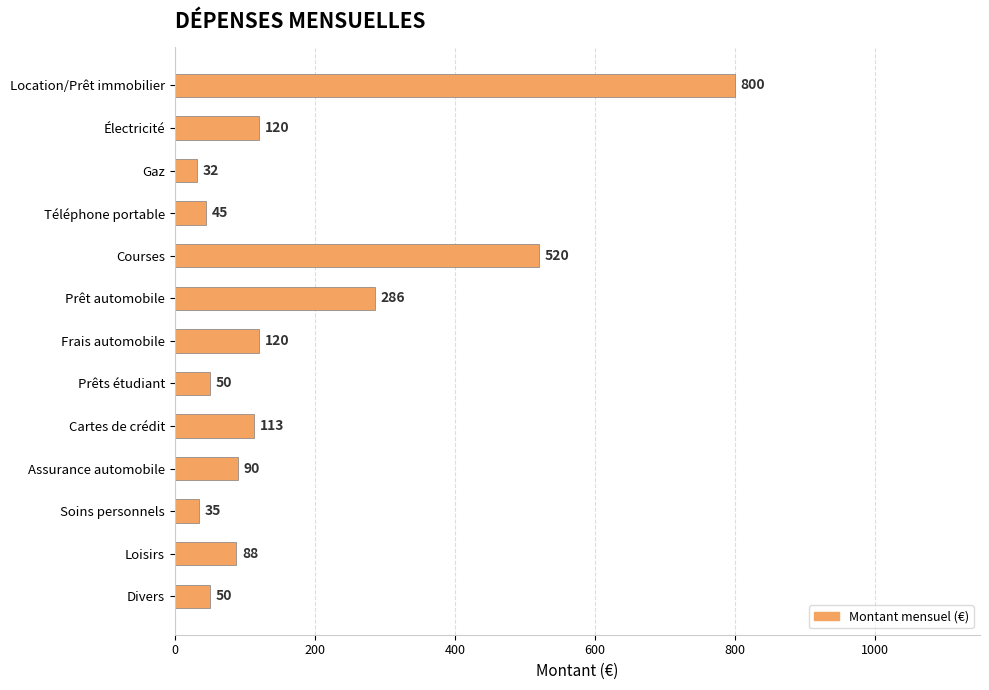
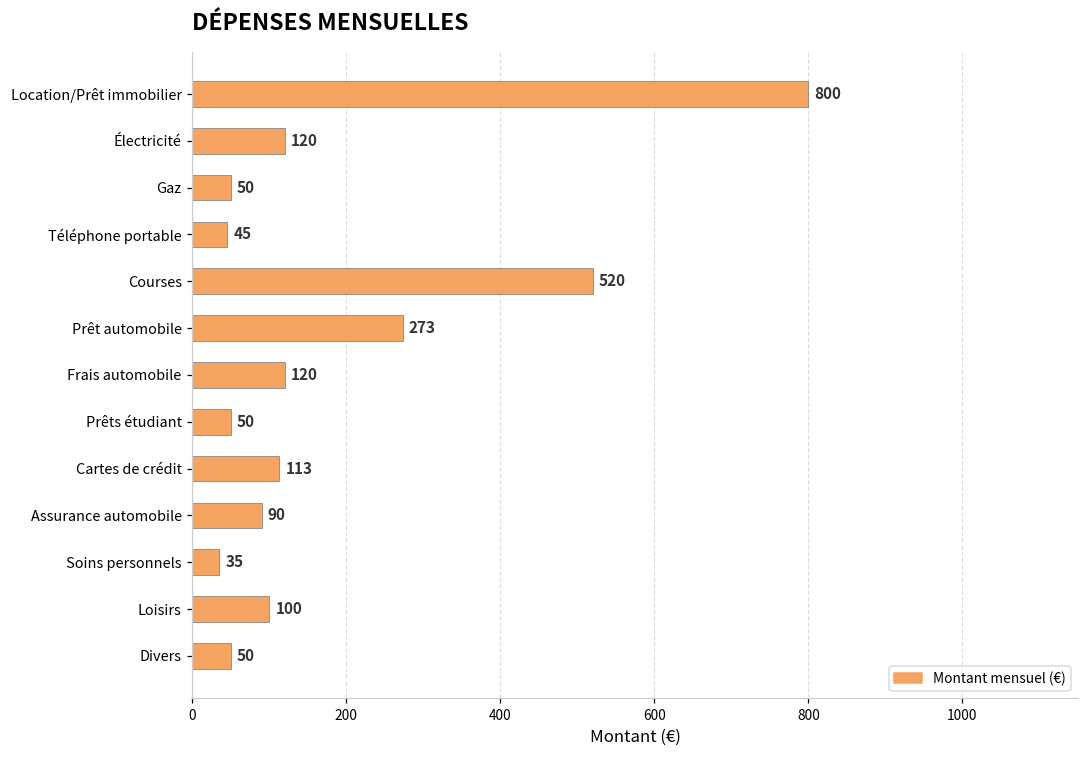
Gaz: 32 -> 50
Prêt automobile: 286 -> 273
Loisirs: 88 -> 100
